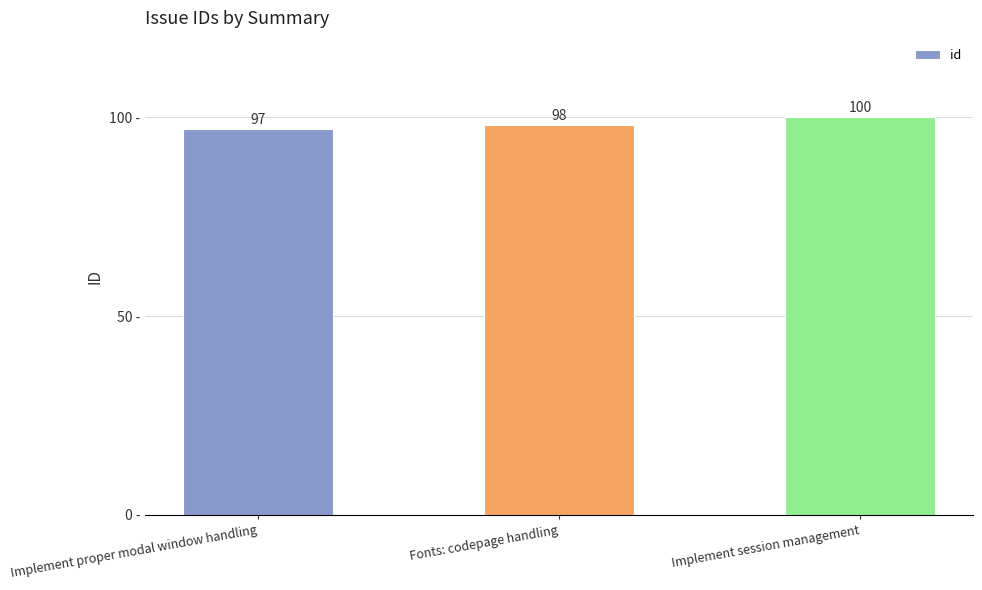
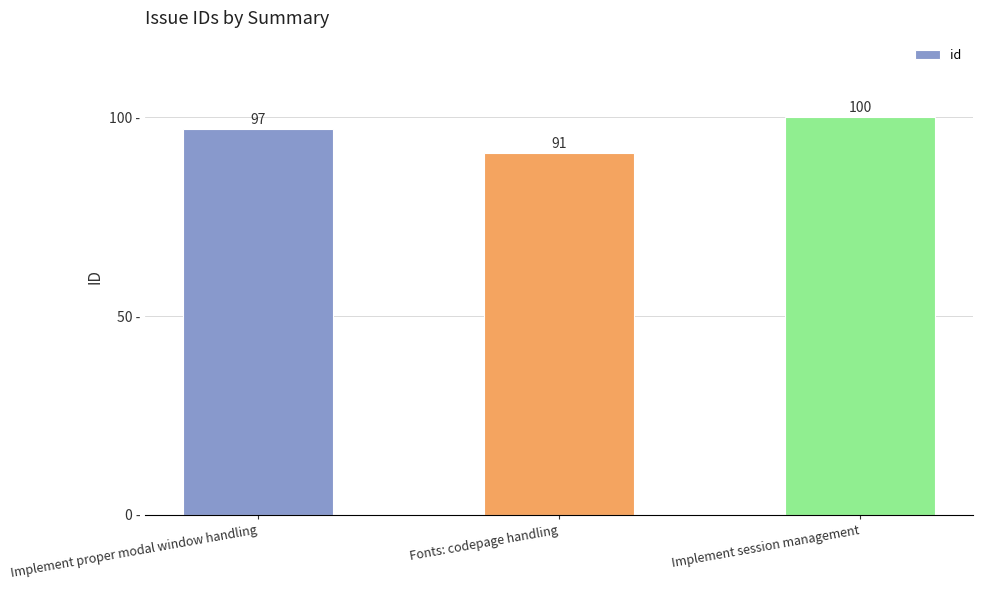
Fonts: codepage handling: 98 -> 91
